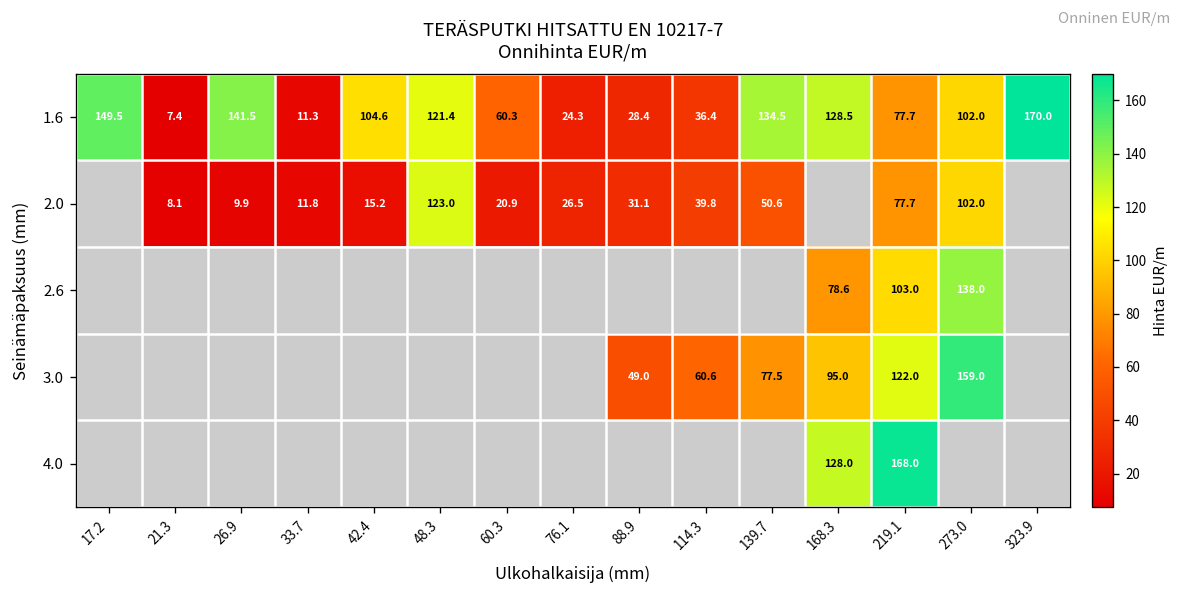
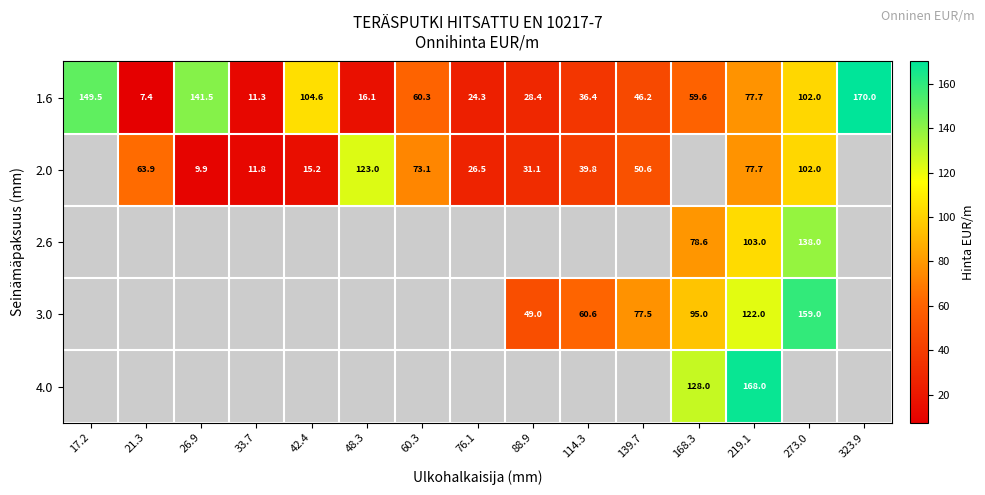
1.6, 48.3: 121.4 -> 16.1
1.6, 139.7: 134.5 -> 46.2
1.6, 168.3: 128.5 -> 59.6
2.0, 21.3: 8.1 -> 63.9
2.0, 60.3: 20.9 -> 73.1
